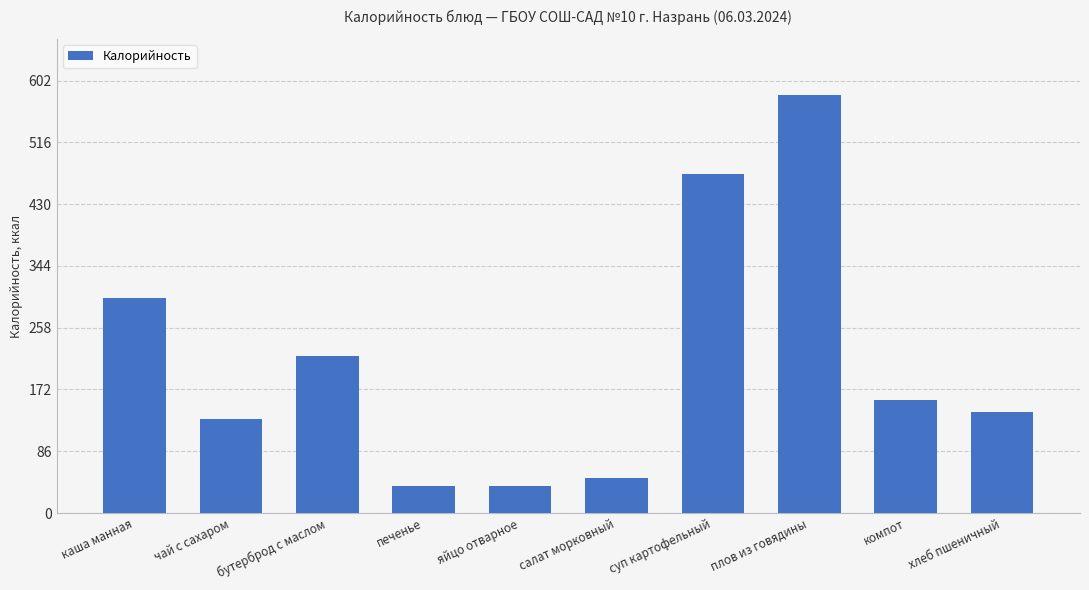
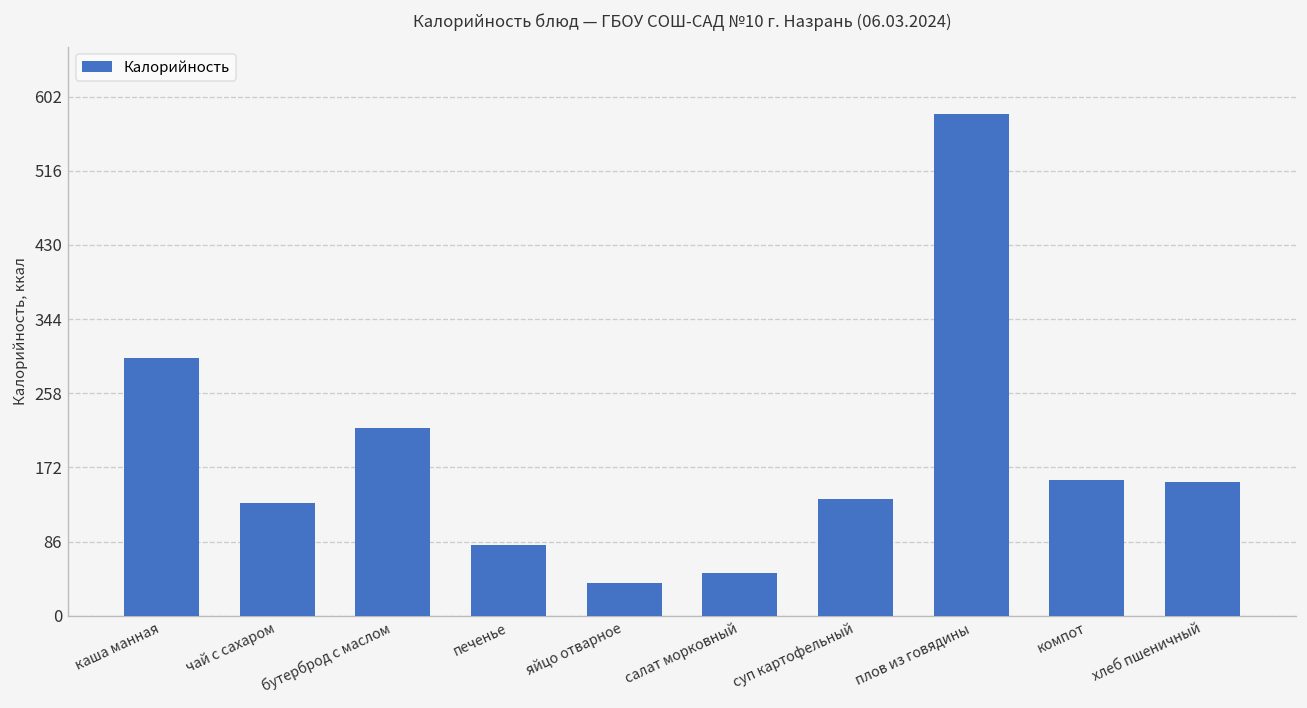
печенье: 40 -> 80
суп картофельный: 470 -> 130
хлеб пшеничный: 140 -> 160
